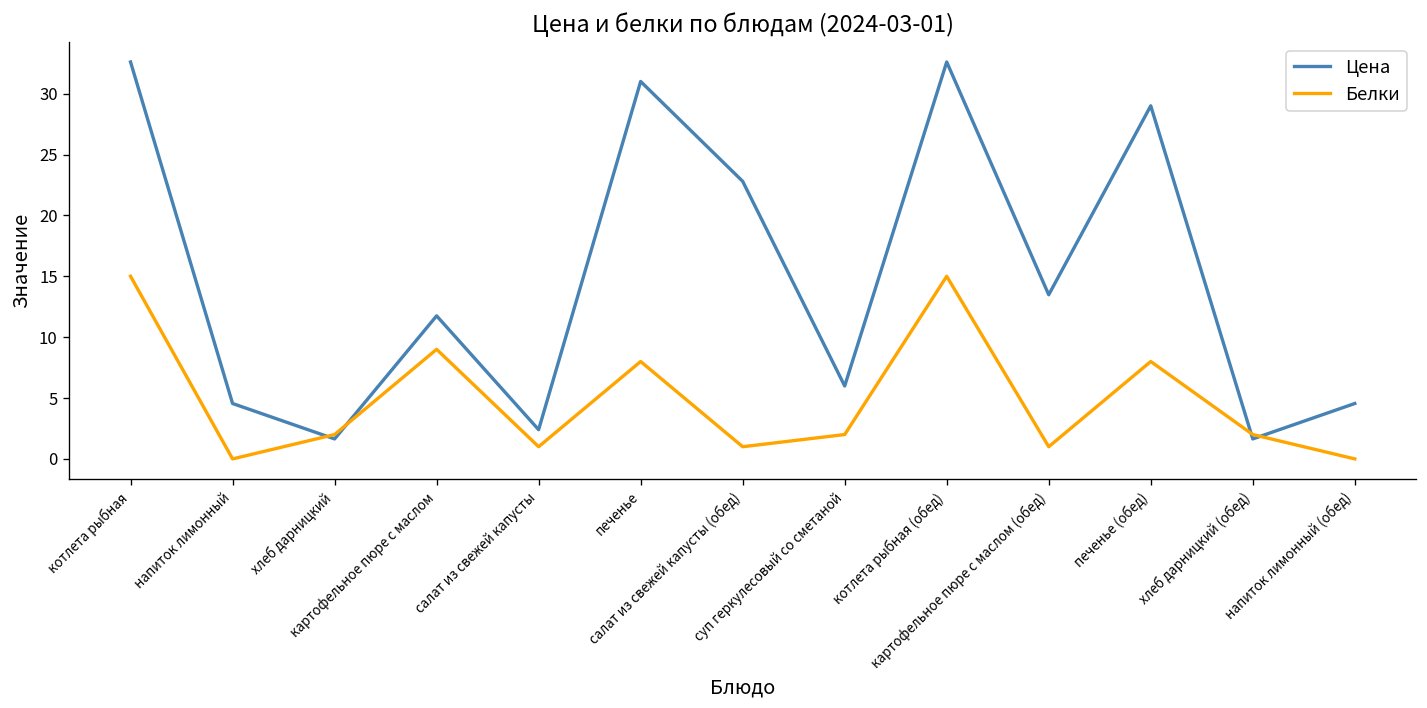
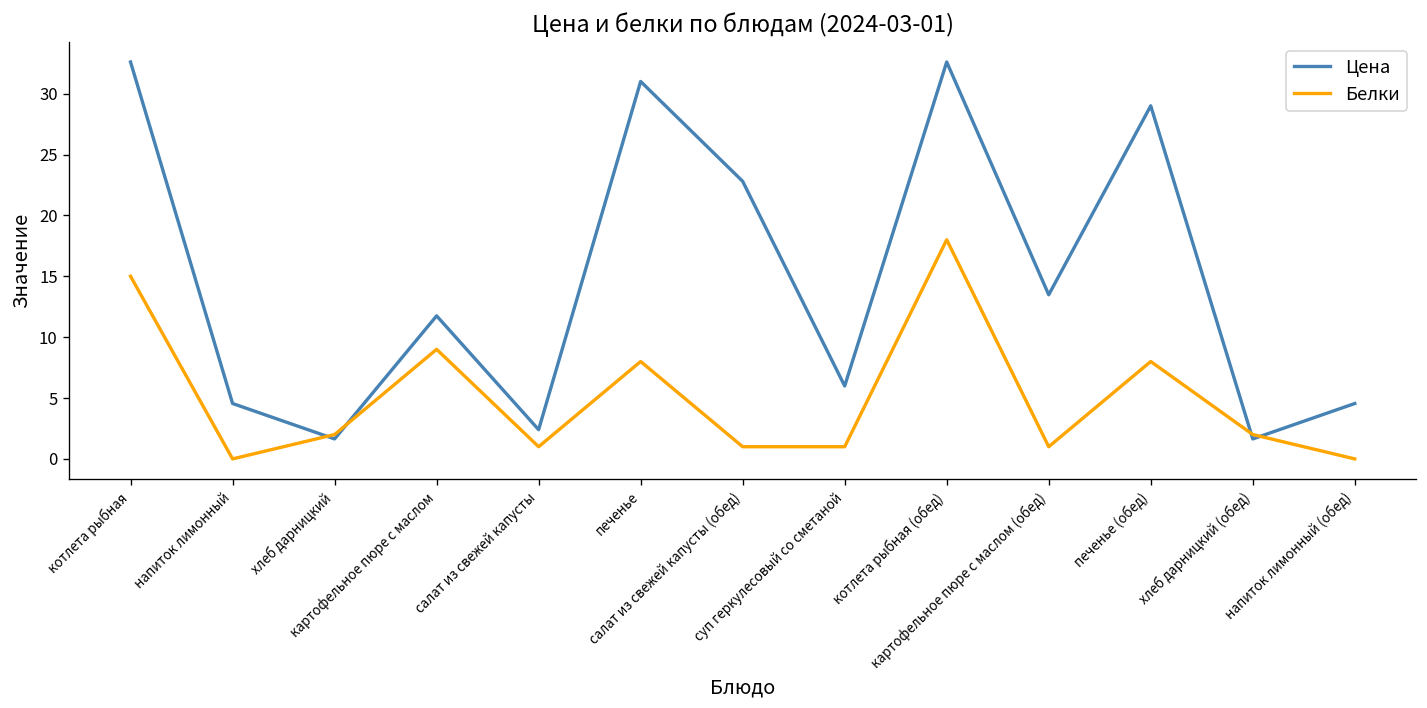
Белки, суп геркулесовый со сметаной: 2 -> 1
Белки, котлета рыбная (обед): 15 -> 18
